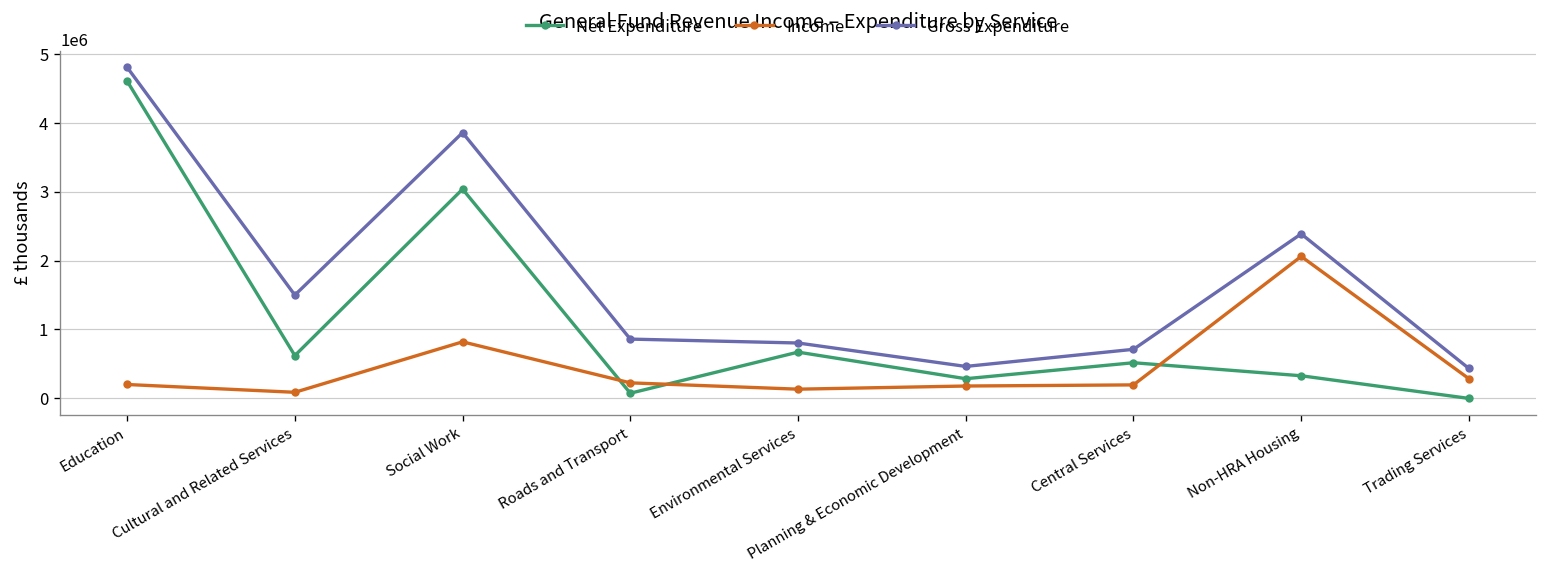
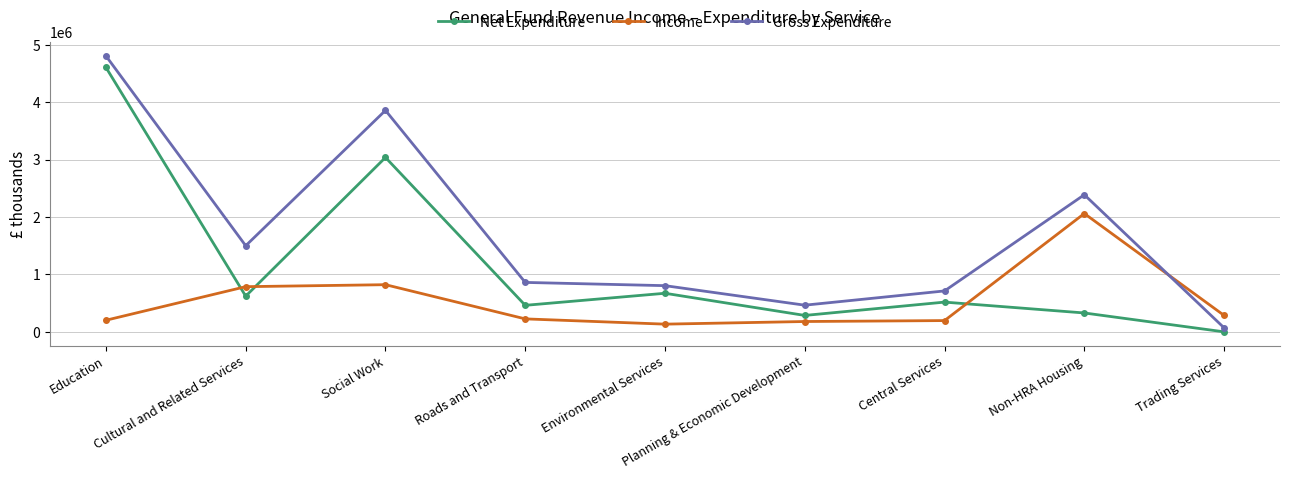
Income, Cultural and Related Services: 100000 -> 800000
Net Expenditure, Roads and Transport: 100000 -> 500000
Gross Expenditure, Trading Services: 400000 -> 100000
